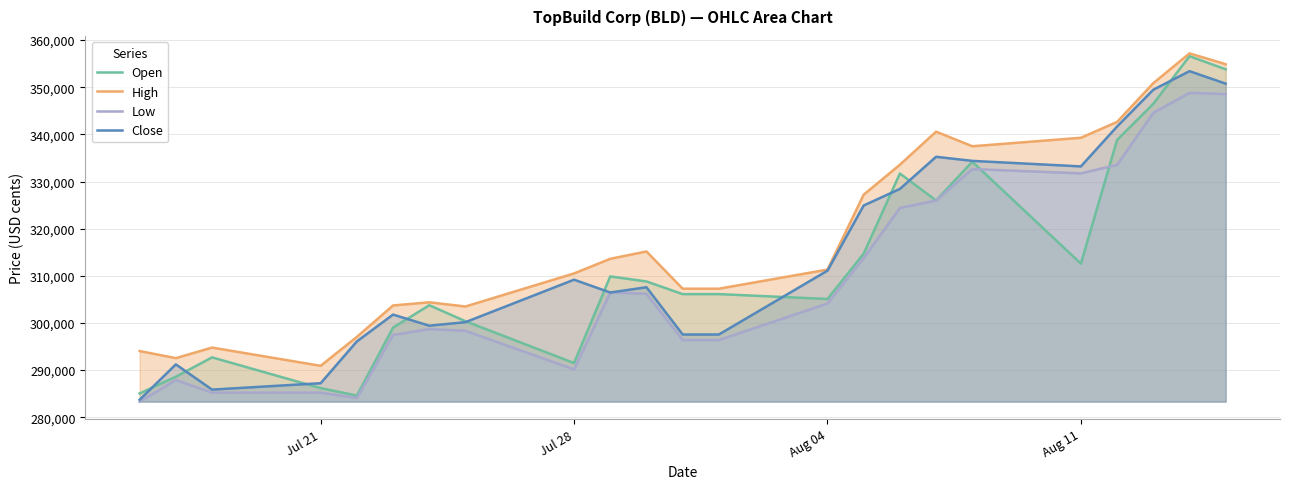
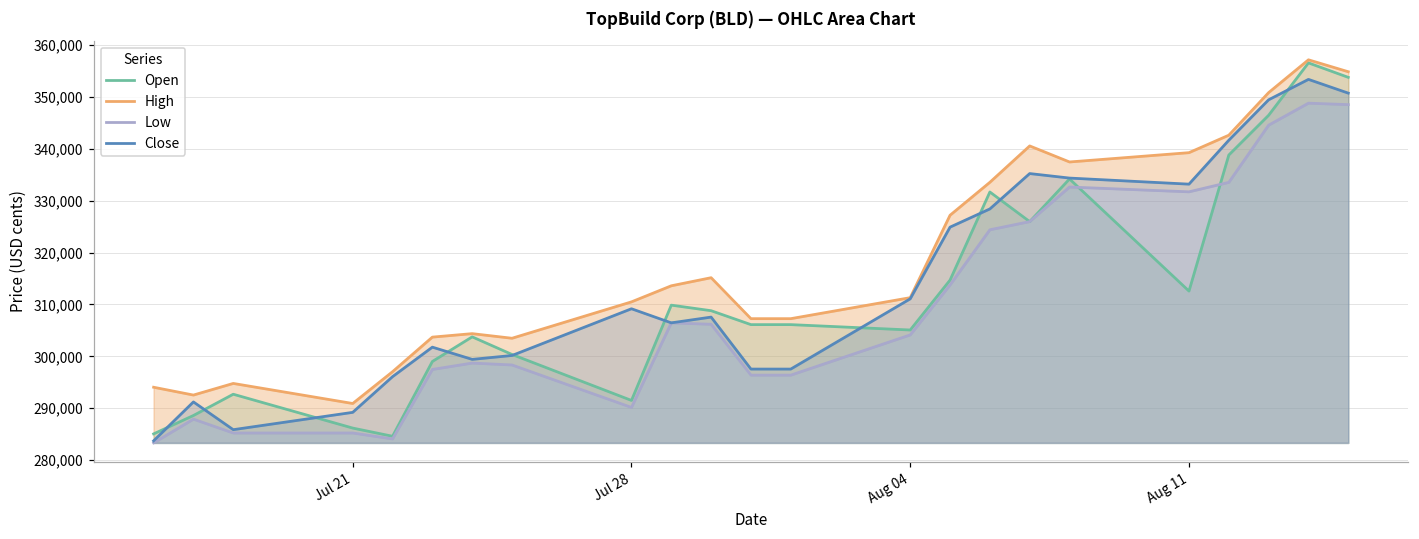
Close, Jul 21: 287,000 -> 289,000
